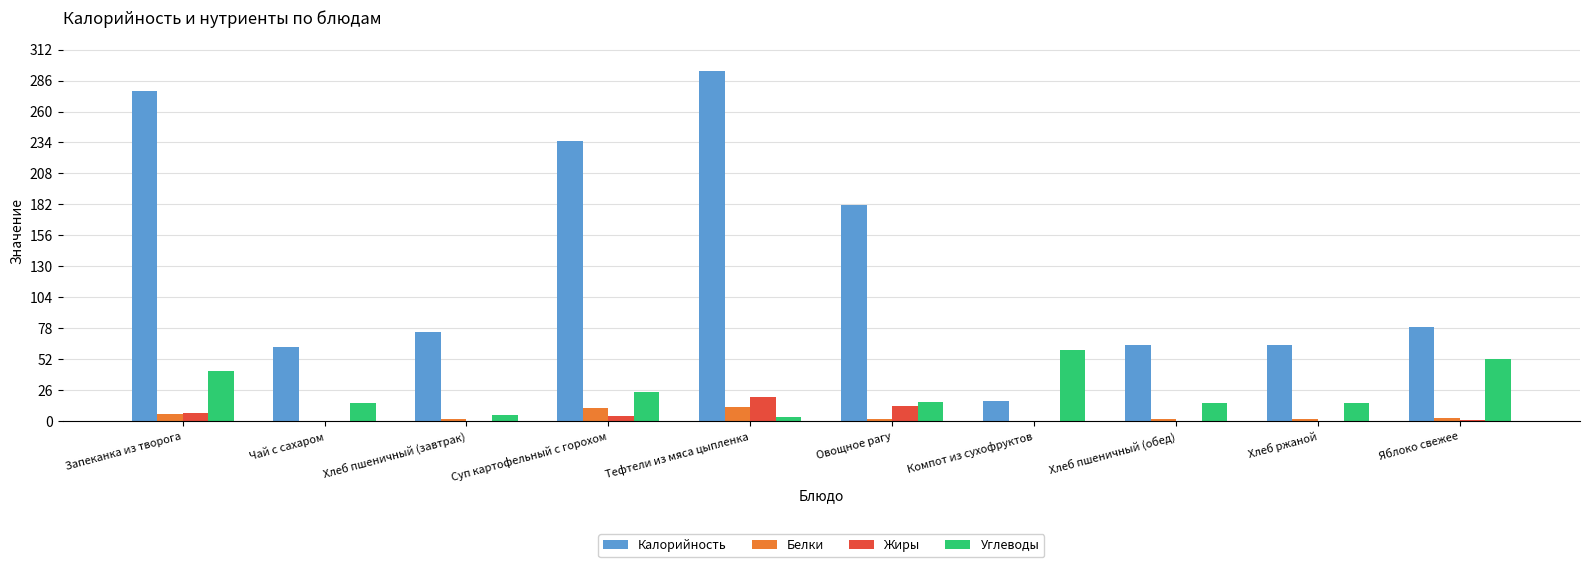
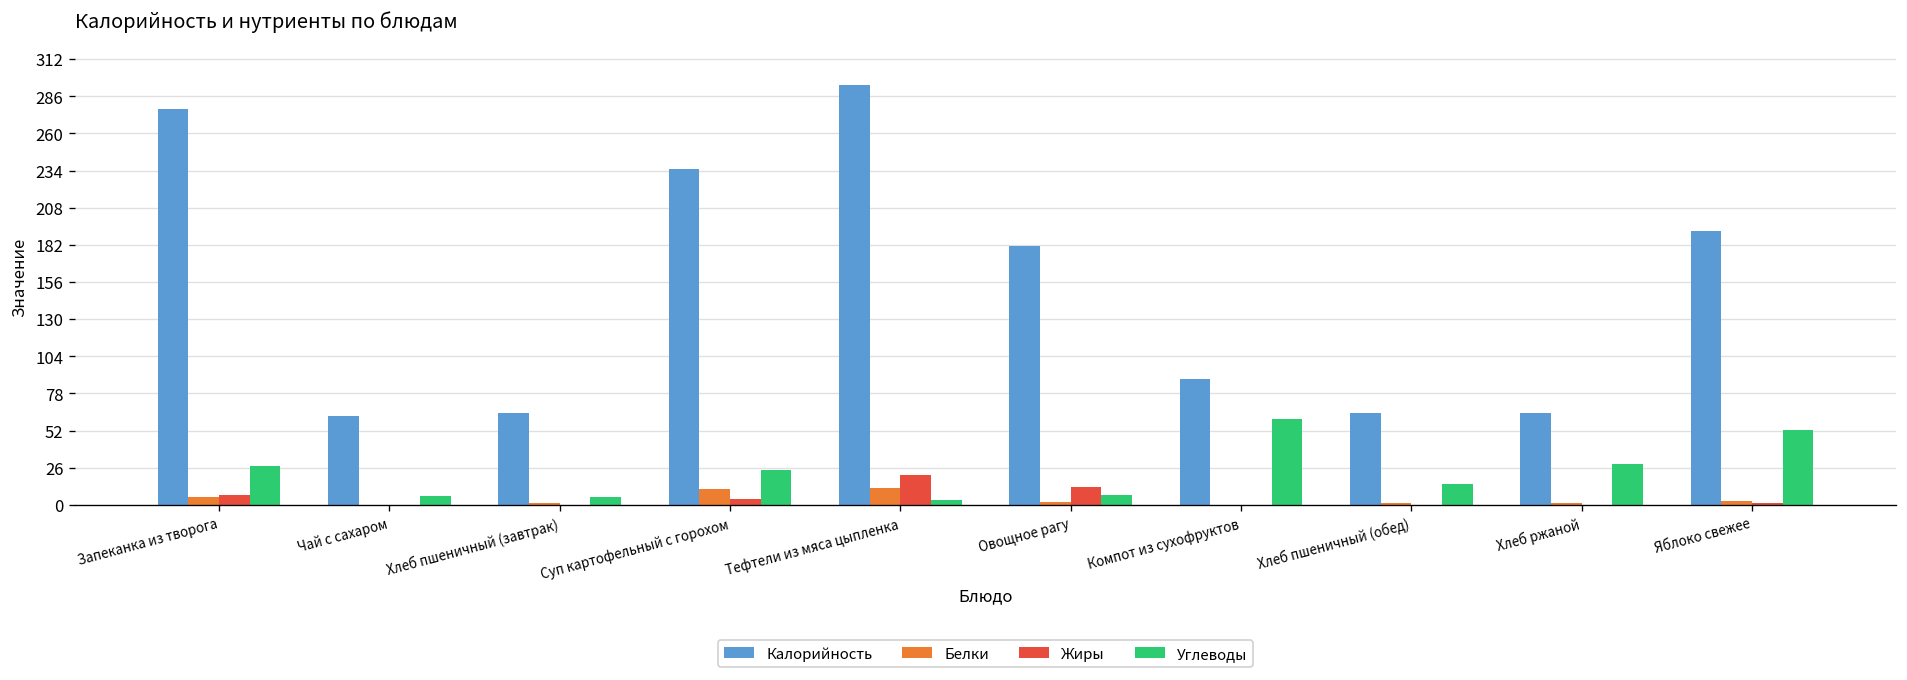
Углеводы, Запеканка из творога: 42 -> 27
Углеводы, Чай с сахаром: 15 -> 6
Калорийность, Хлеб пшеничный (завтрак): 75 -> 64
Углеводы, Овощное рагу: 16 -> 7
Калорийность, Компот из сухофруктов: 17 -> 88
Углеводы, Хлеб ржаной: 15 -> 29
Калорийность, Яблоко свежее: 79 -> 192
